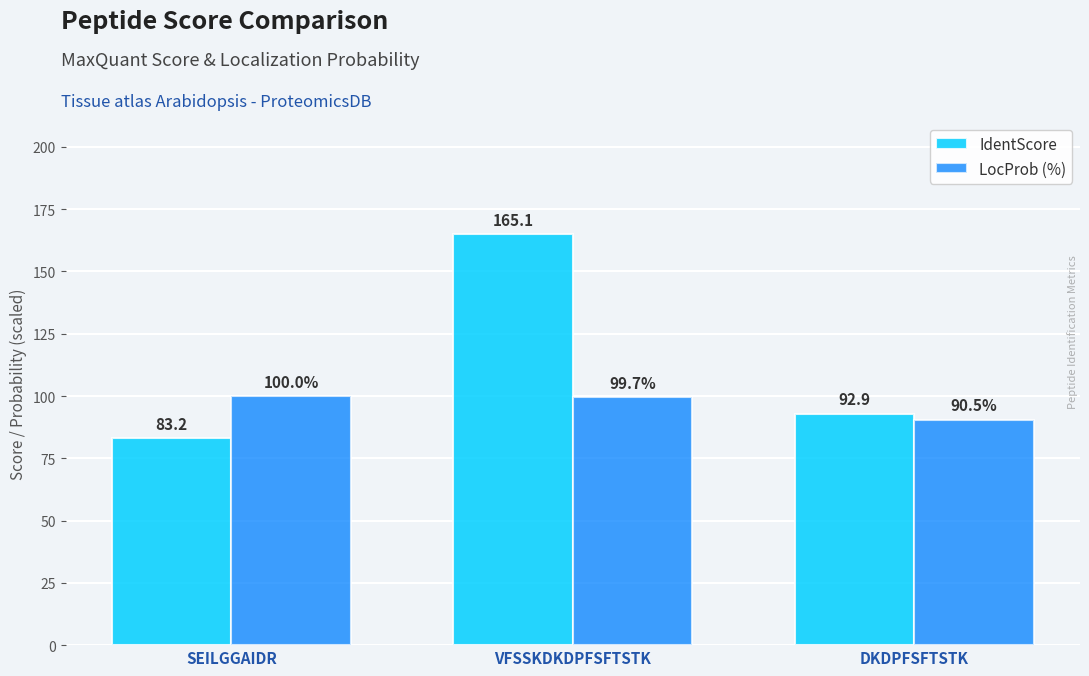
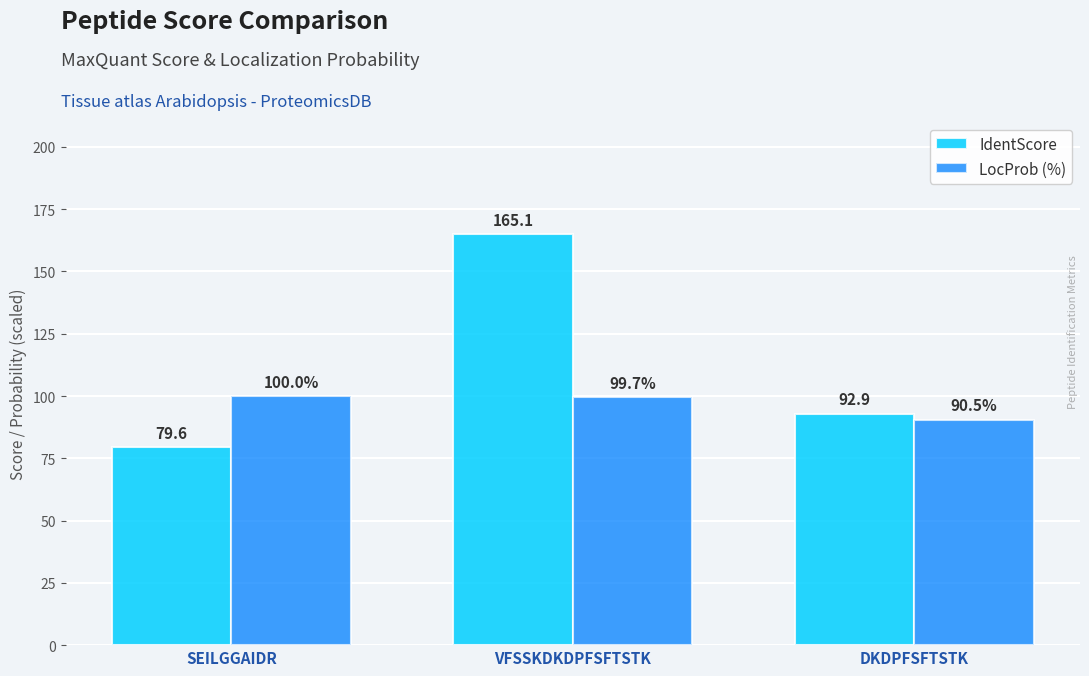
IdentScore, SEILGGAIDR: 83.2 -> 79.6
